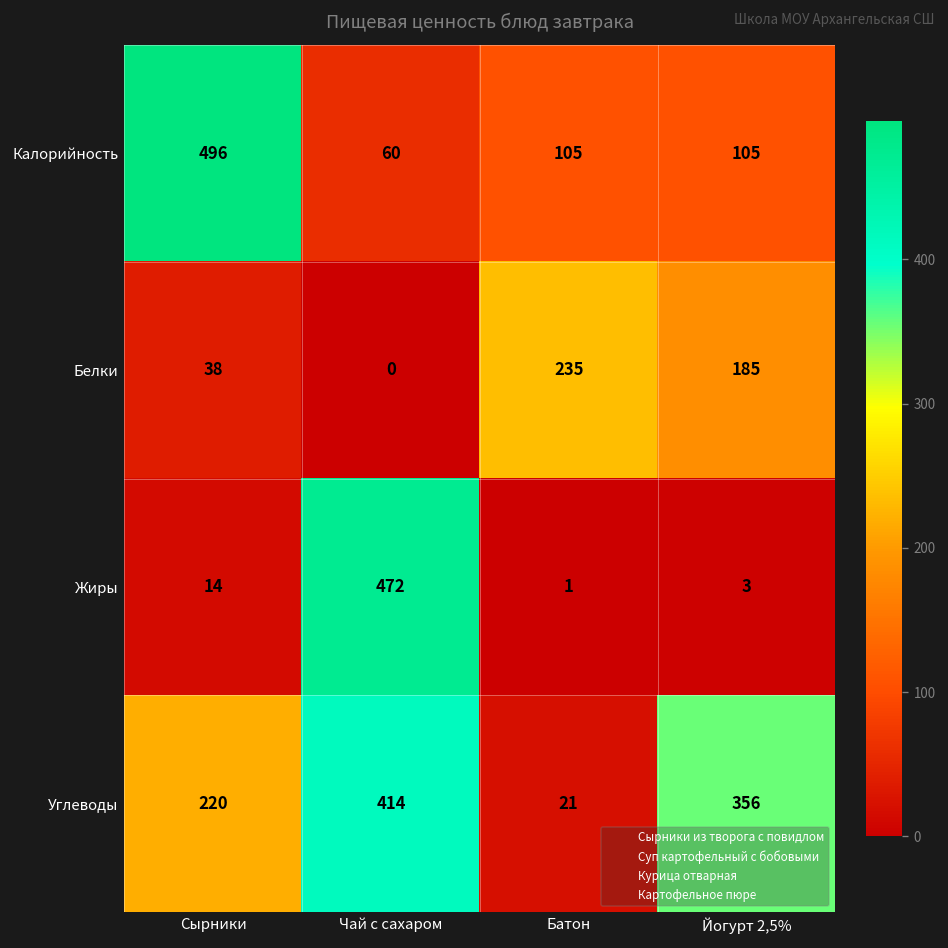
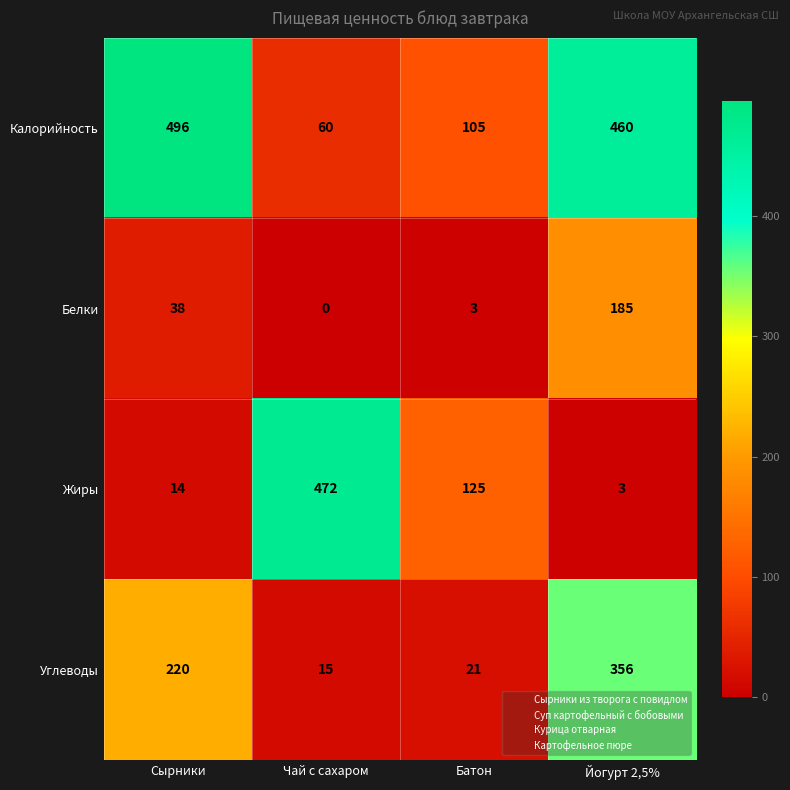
Калорийность, Йогурт 2,5%: 105 -> 460
Белки, Батон: 235 -> 3
Жиры, Батон: 1 -> 125
Углеводы, Чай с сахаром: 414 -> 15
